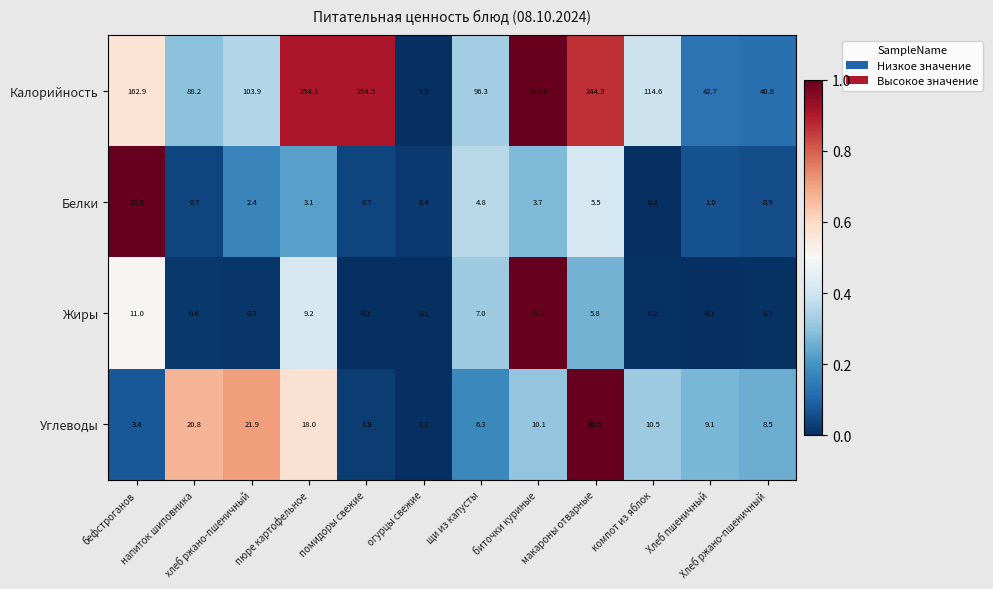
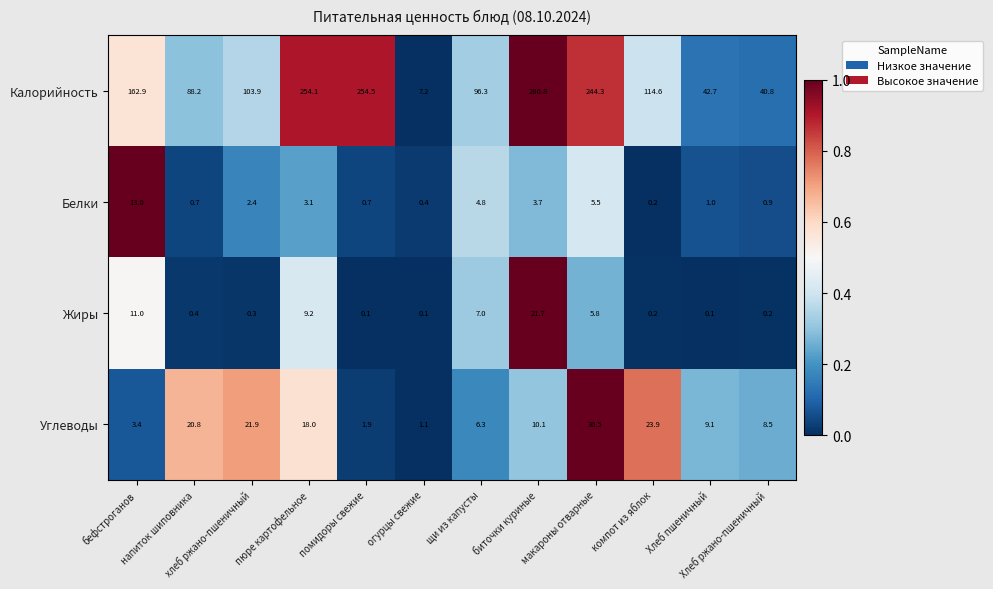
Углеводы, компот из яблок: 10.5 -> 23.9
